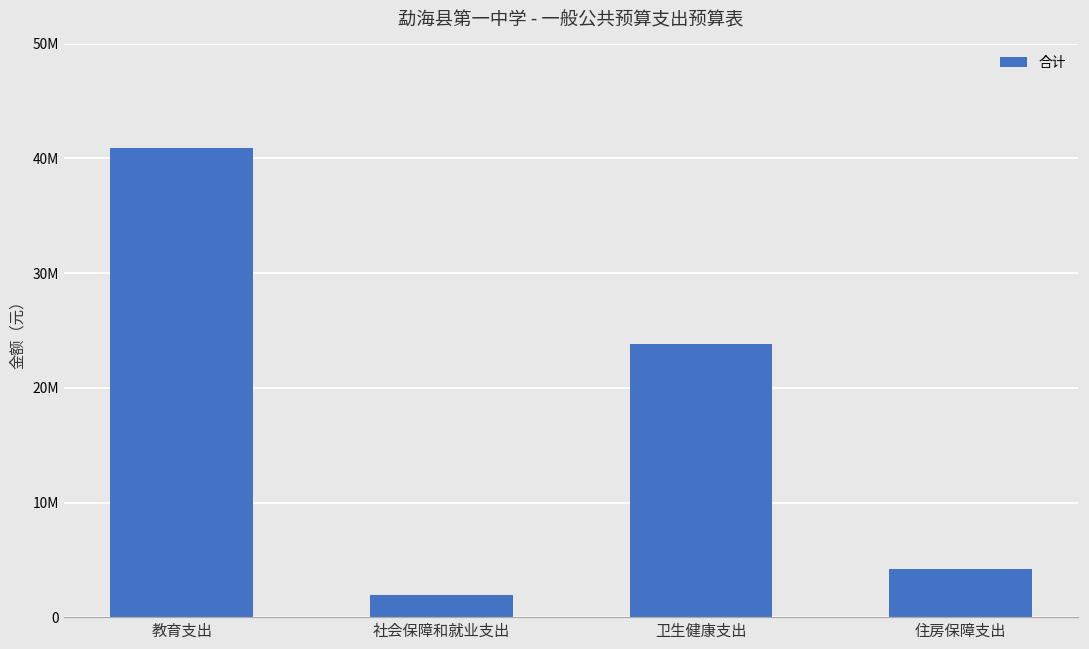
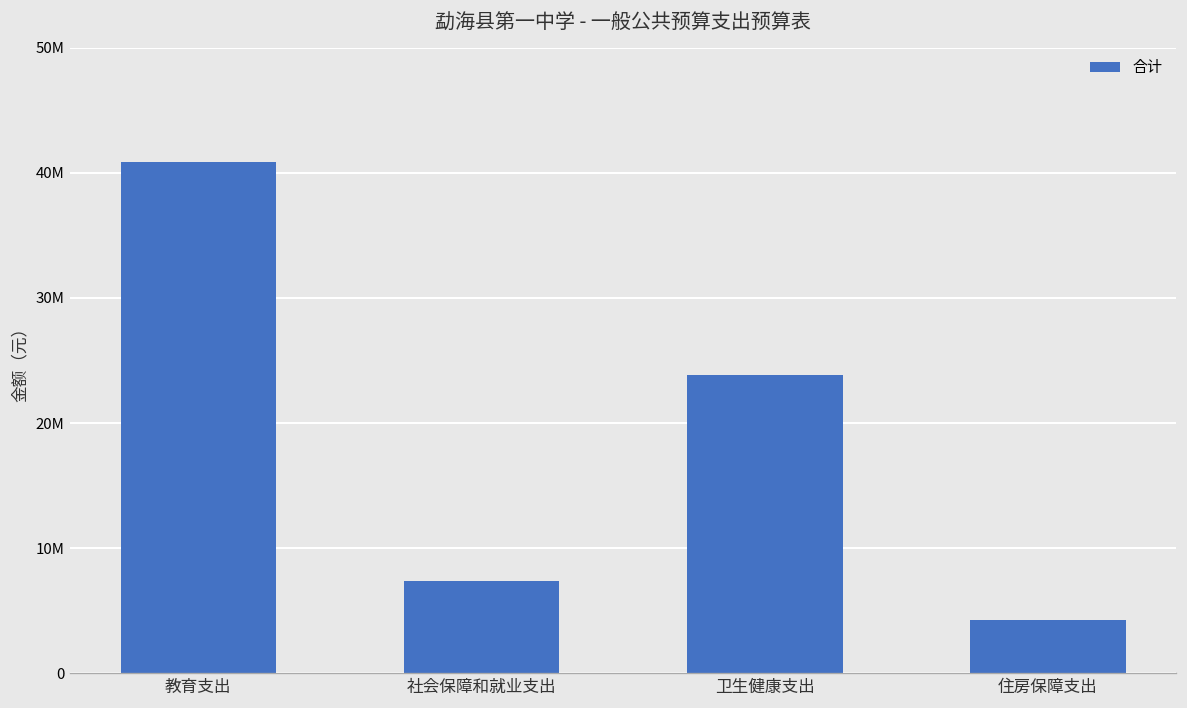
社会保障和就业支出: 1900000 -> 7400000
